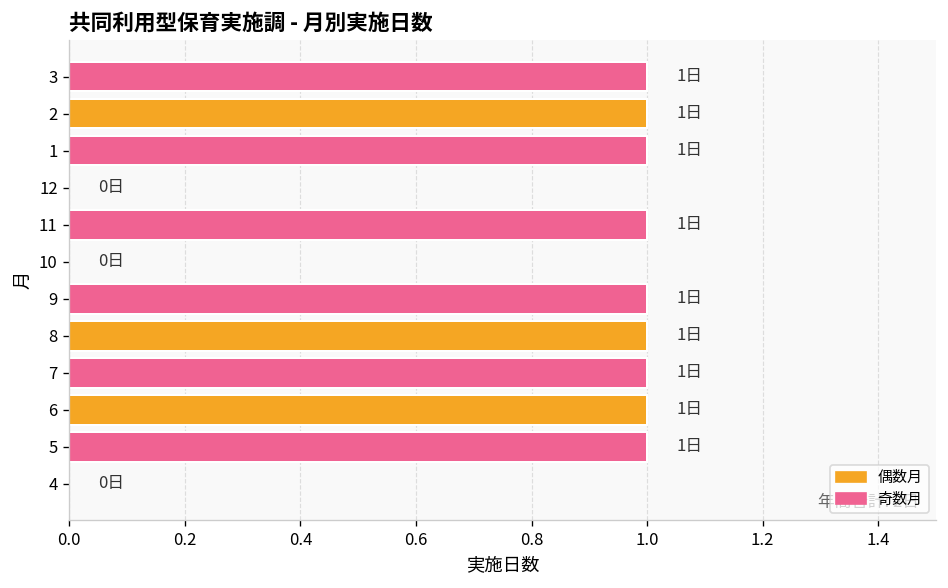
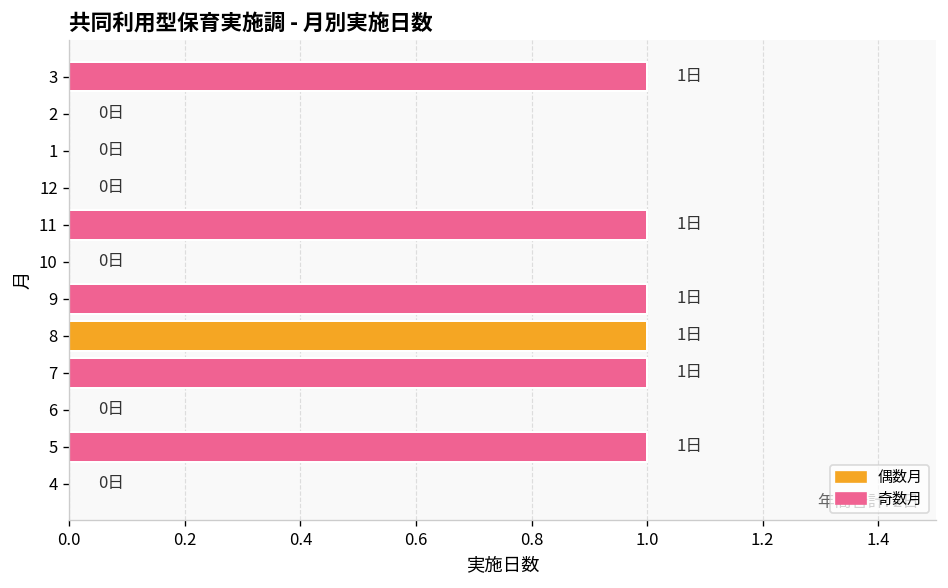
2: 1日 -> 0日
1: 1日 -> 0日
6: 1日 -> 0日
